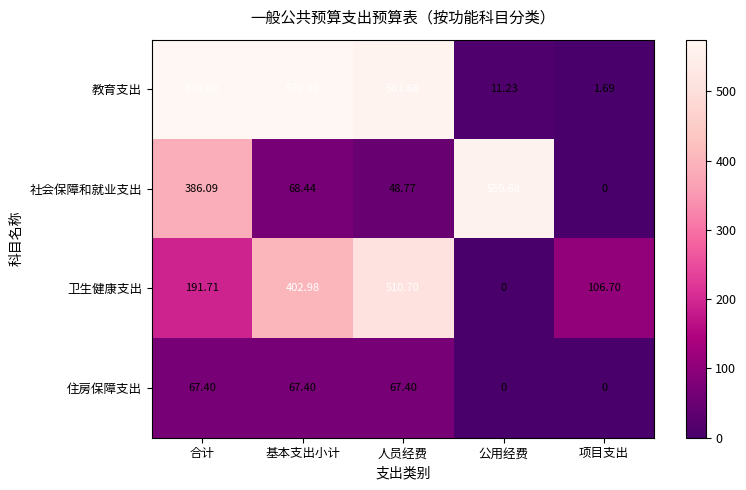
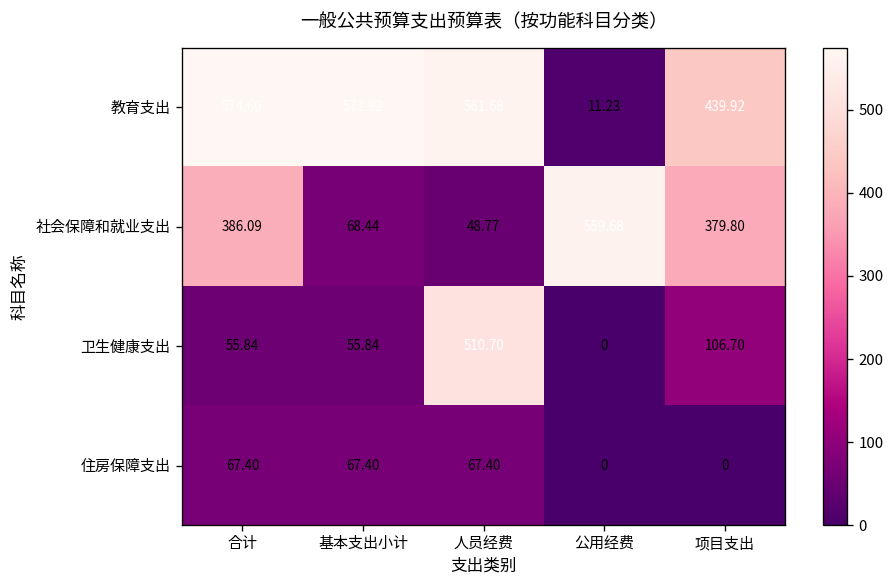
教育支出, 项目支出: 1.69 -> 439.92
社会保障和就业支出, 项目支出: 0 -> 379.80
卫生健康支出, 合计: 191.71 -> 55.84
卫生健康支出, 基本支出小计: 402.98 -> 55.84
